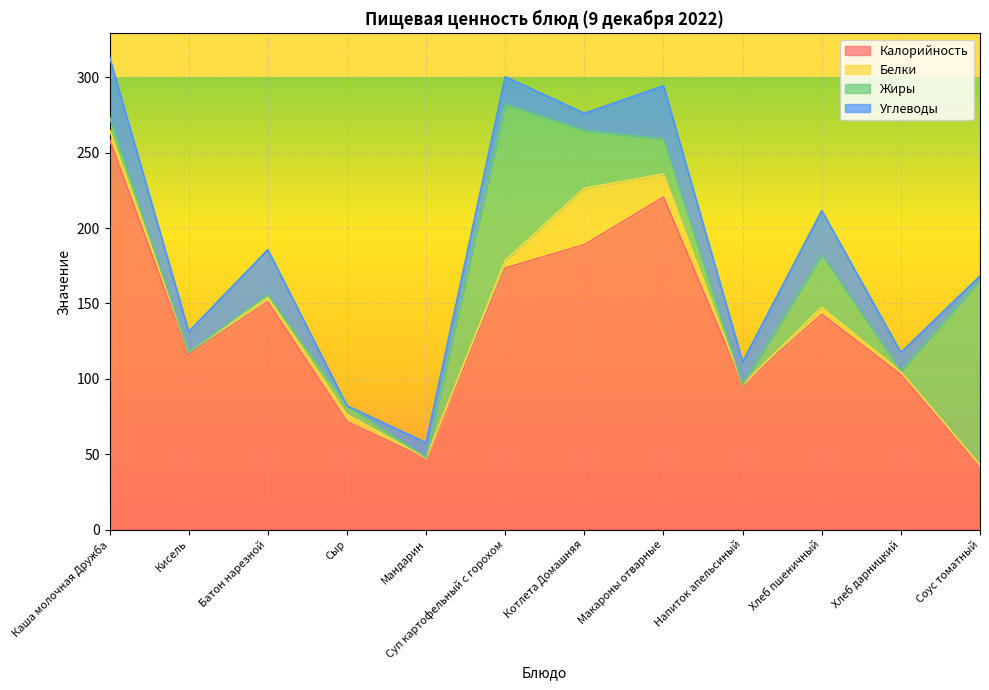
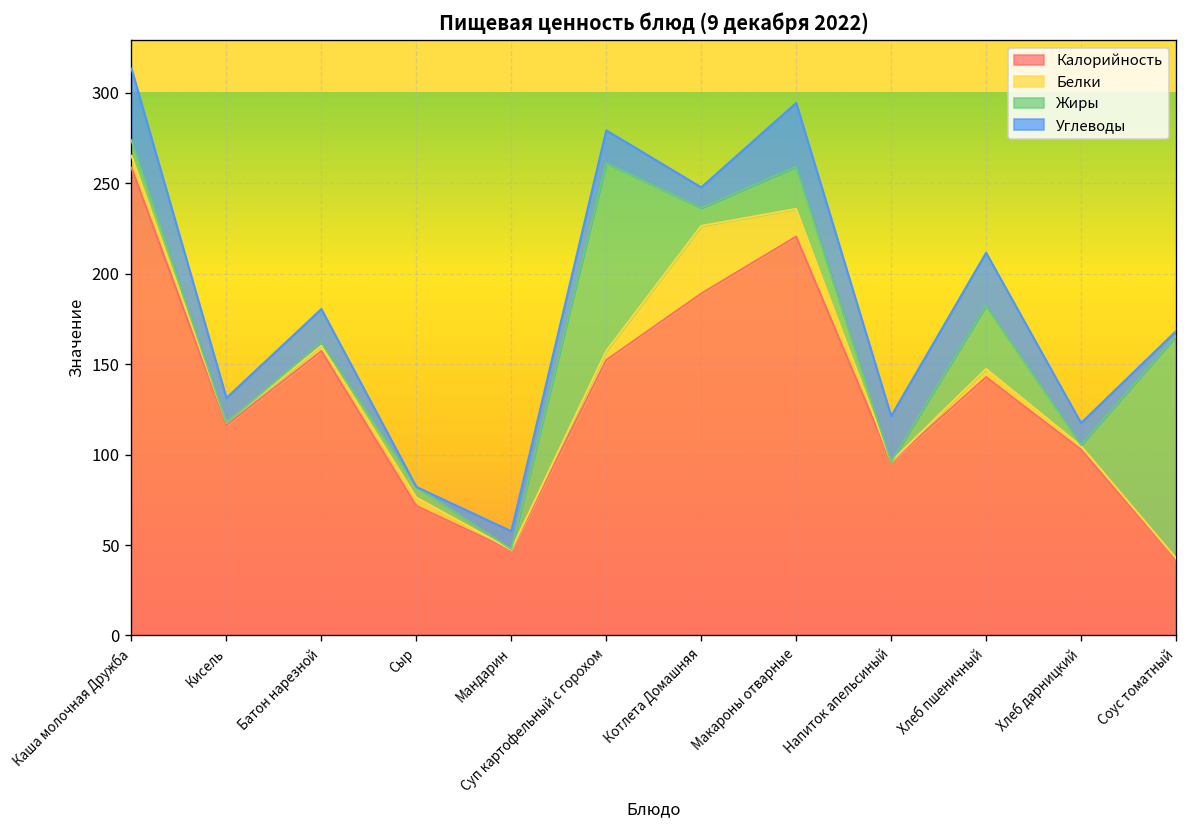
Калорийность, Батон нарезной: 151 -> 157
Углеводы, Батон нарезной: 30 -> 18
Калорийность, Суп картофельный с горохом: 173 -> 152
Жиры, Котлета Домашняя: 38 -> 10
Углеводы, Напиток апельсиный: 15 -> 25
